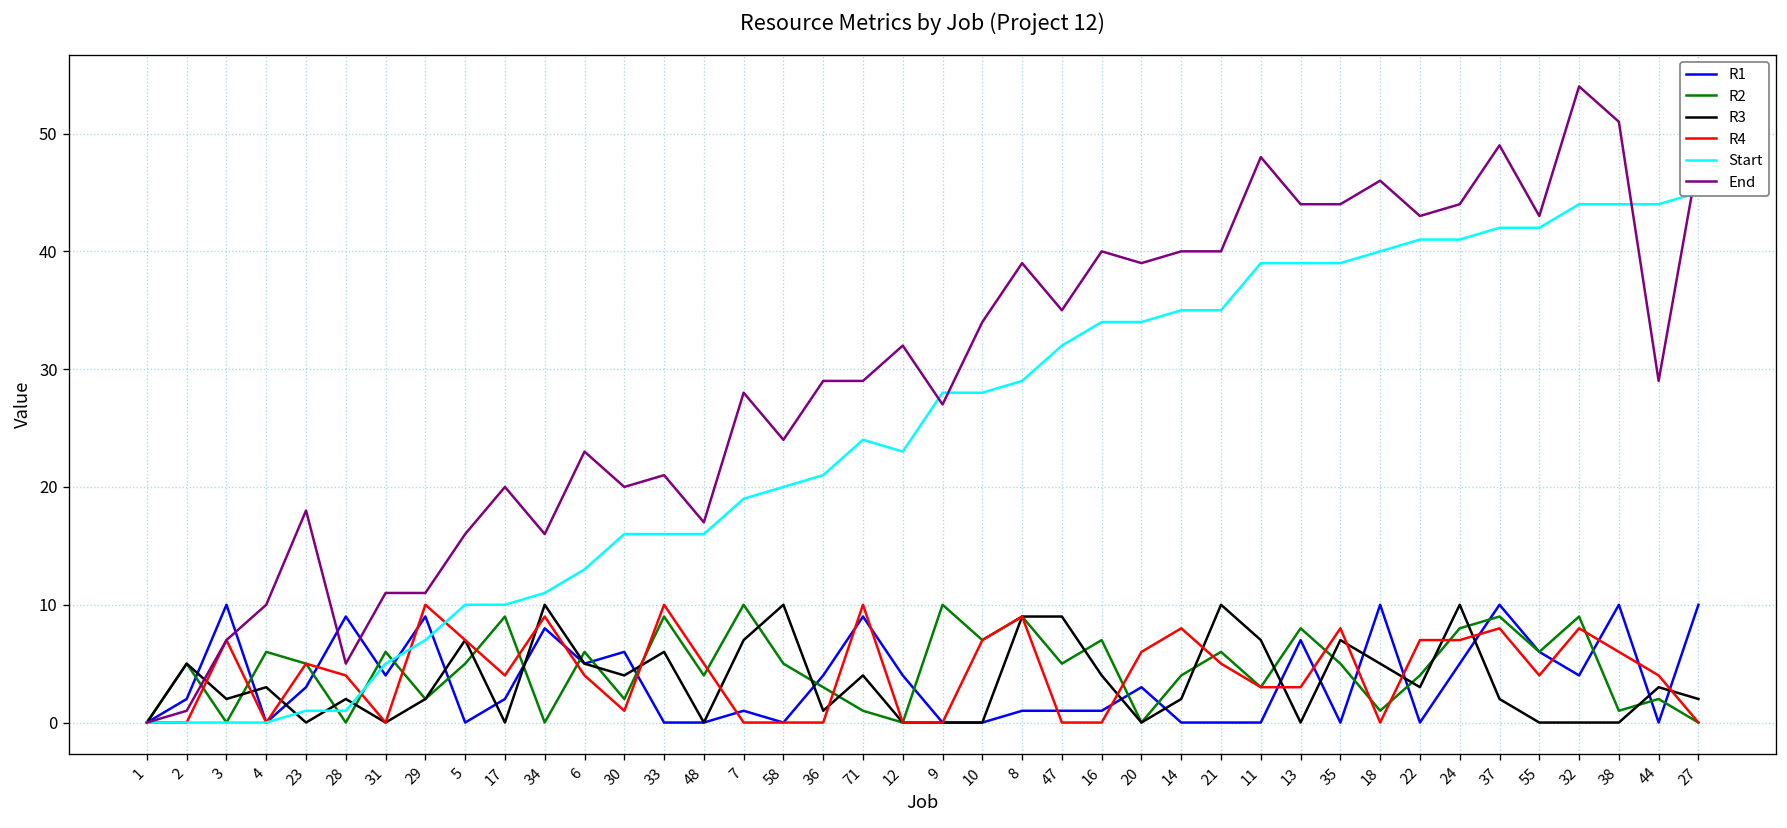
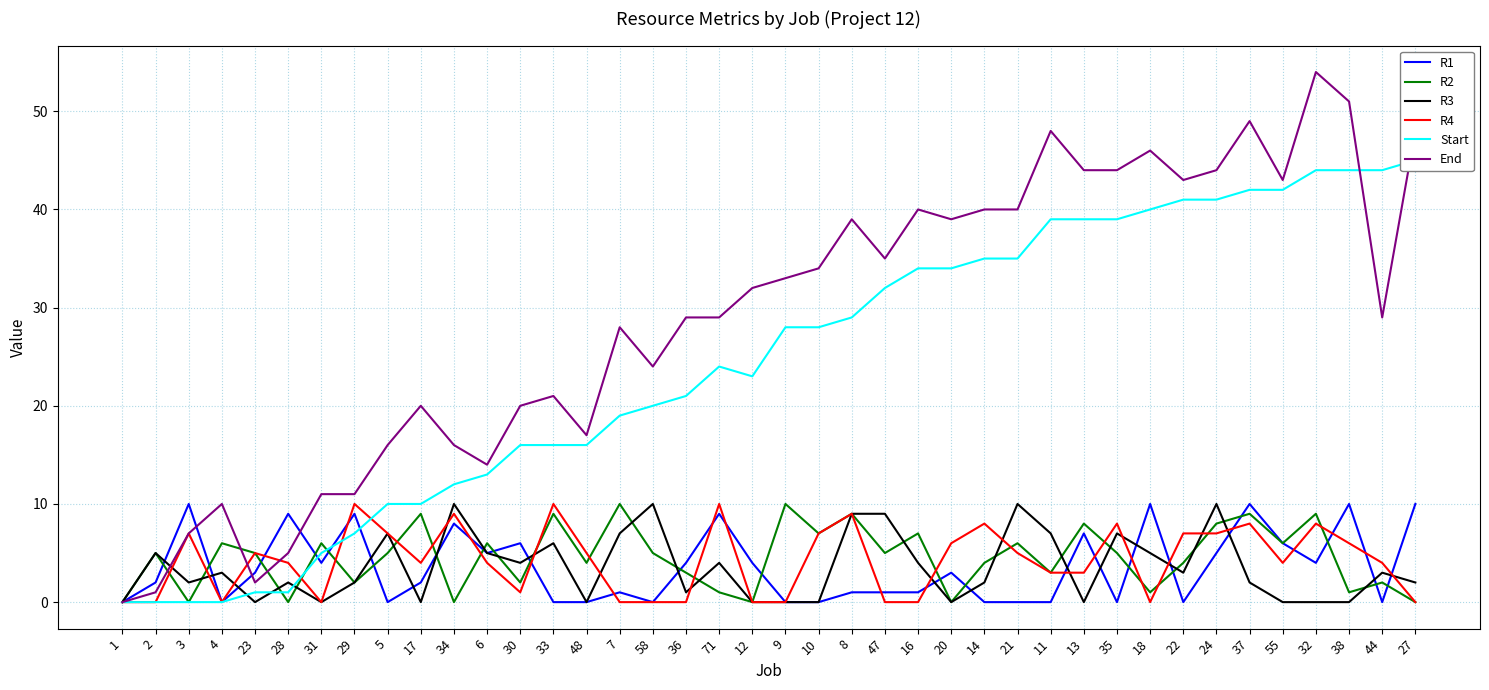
End, 23: 18 -> 2
Start, 34: 11 -> 12
End, 6: 23 -> 14
End, 9: 27 -> 33
